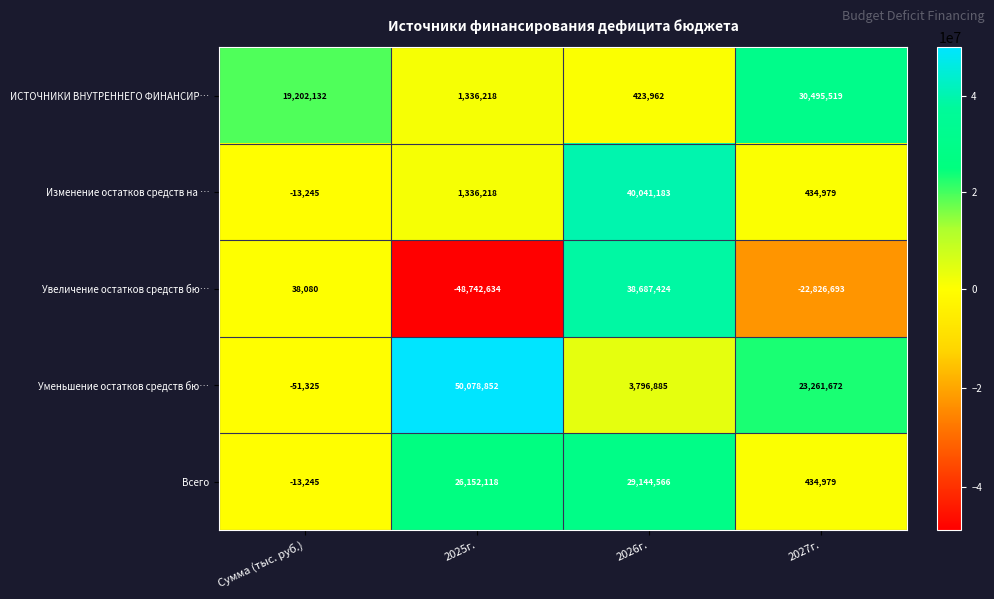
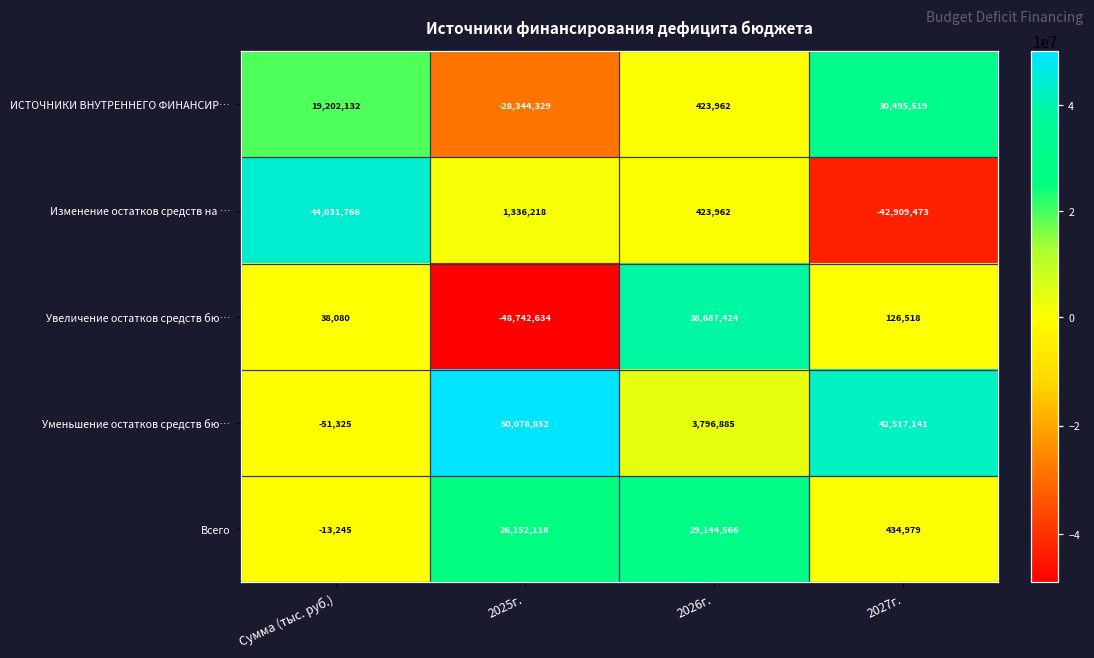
ИСТОЧНИКИ ВНУТРЕННЕГО ФИНАНСИР…, 2025г.: 1,336,218 -> -28,344,329
Изменение остатков средств на …, Сумма (тыс. руб.): -13,245 -> 44,031,766
Изменение остатков средств на …, 2026г.: 40,041,183 -> 423,962
Изменение остатков средств на …, 2027г.: 434,979 -> -42,909,473
Увеличение остатков средств бю…, 2027г.: -22,826,693 -> 126,518
Уменьшение остатков средств бю…, 2027г.: 23,261,672 -> 42,517,141
